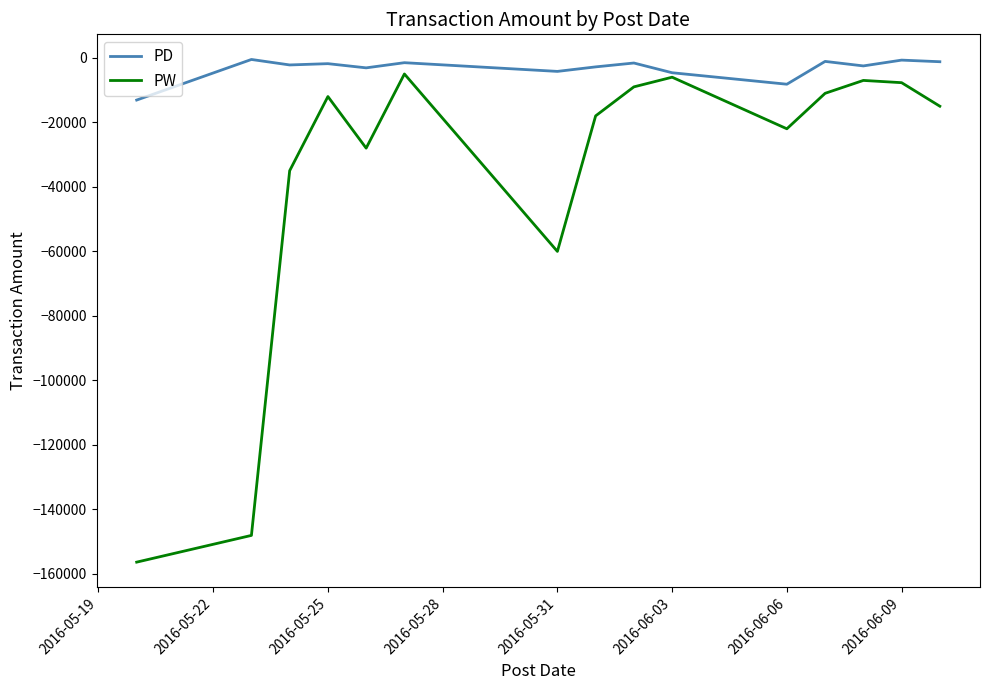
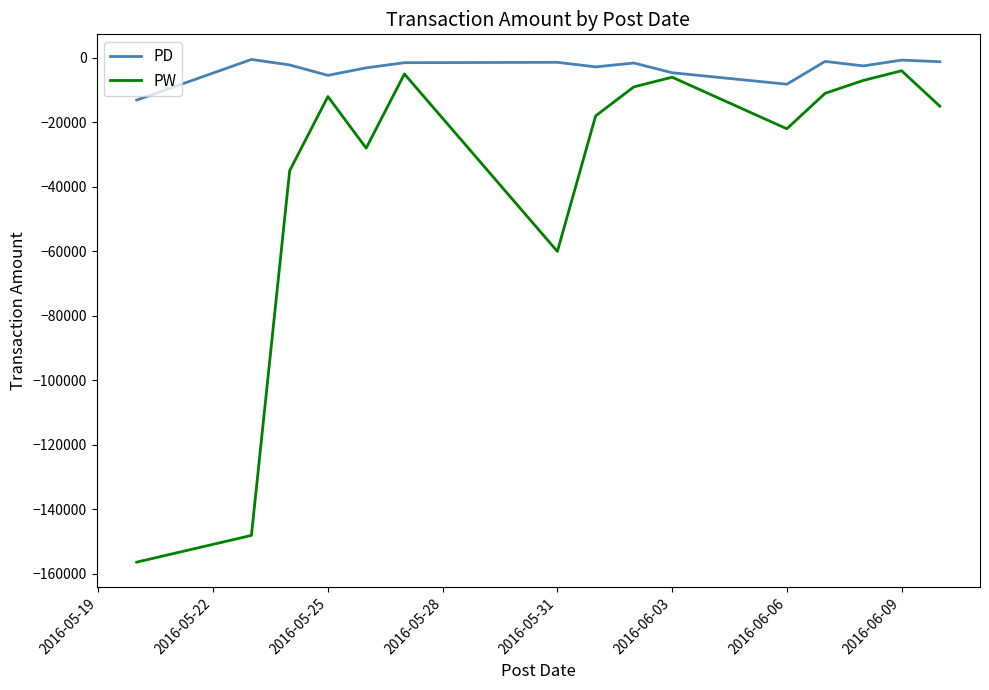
PD, 2016-05-25: -2000 -> -5000
PD, 2016-05-31: -4000 -> -1000
PW, 2016-06-09: -8000 -> -4000
